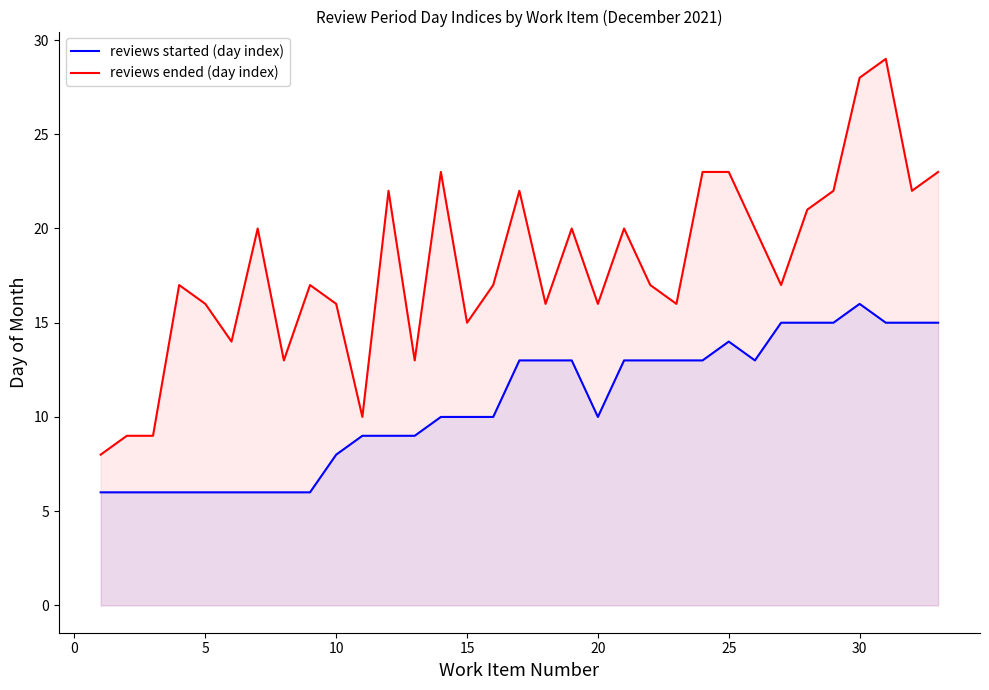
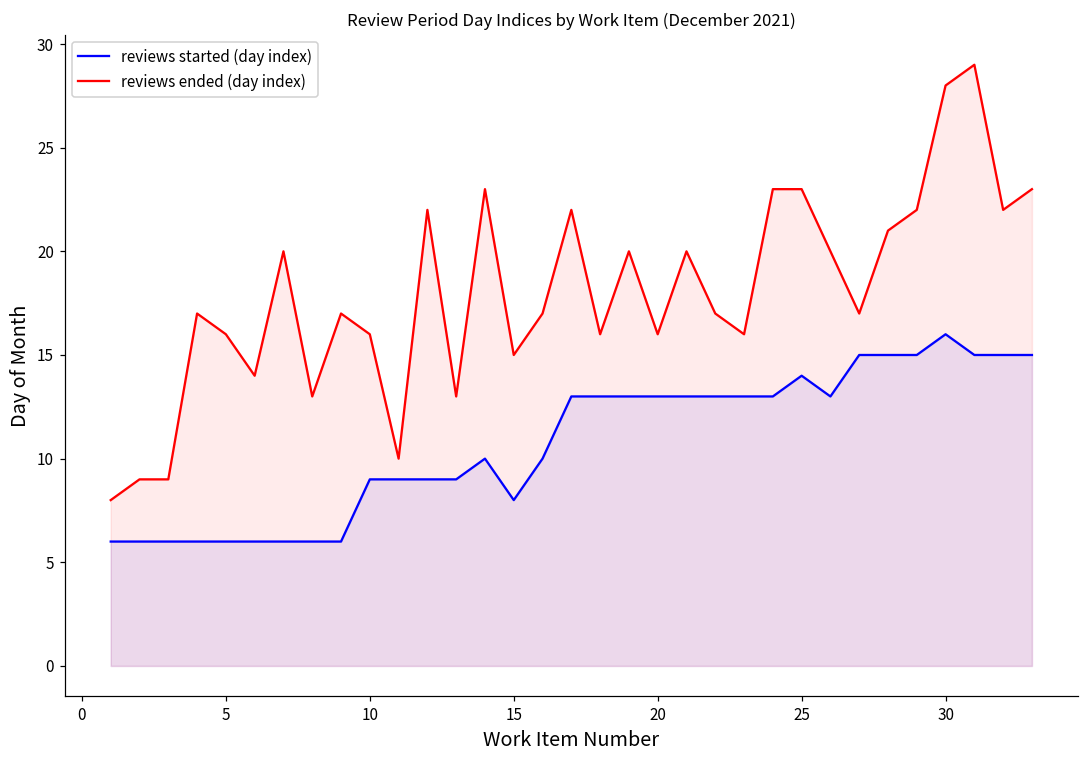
reviews started (day index), 10: 8 -> 9
reviews started (day index), 15: 10 -> 8
reviews started (day index), 20: 10 -> 13
